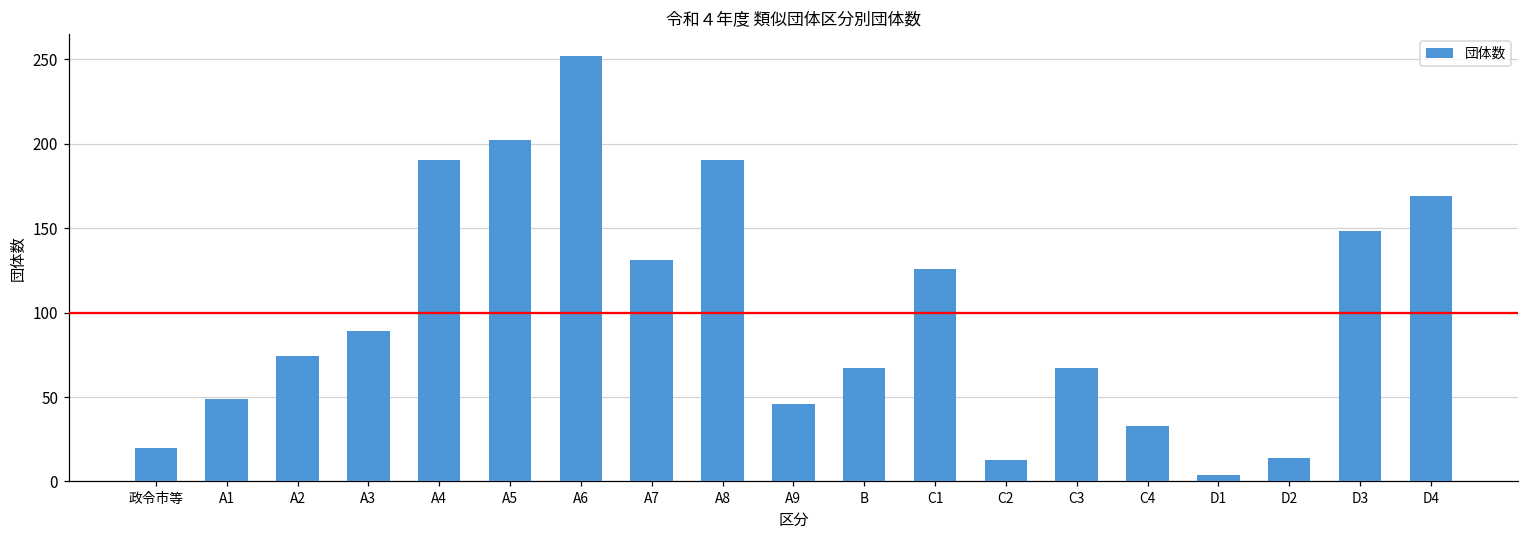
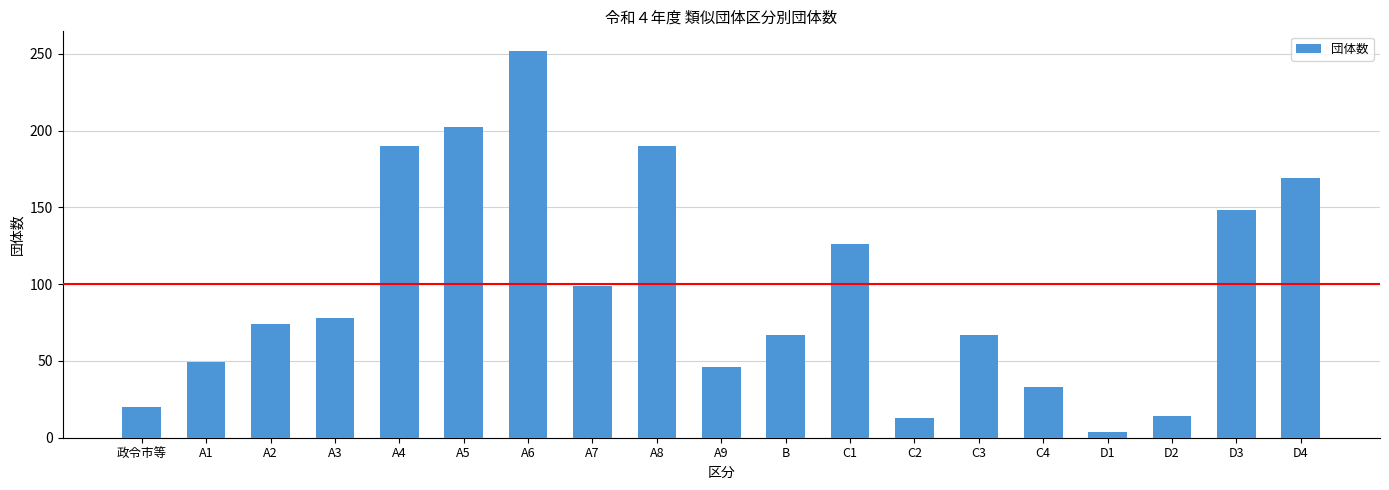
A3: 89 -> 78
A7: 131 -> 99
